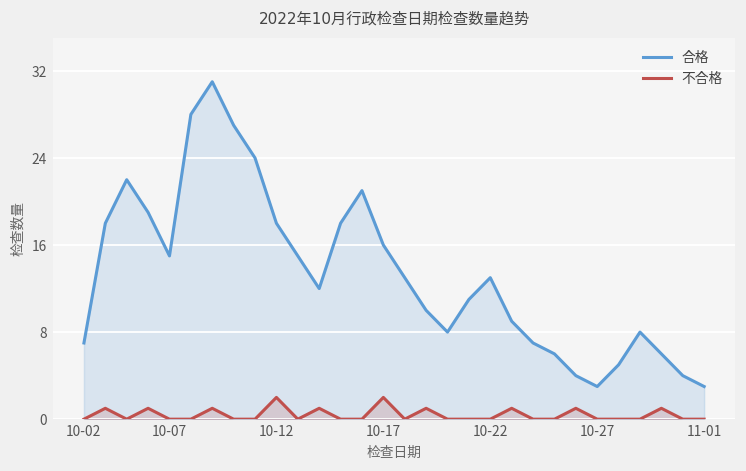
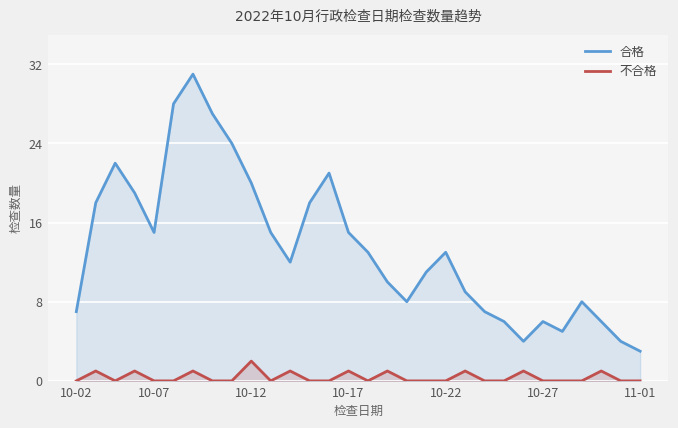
合格, 10-12: 18 -> 20
合格, 10-17: 16 -> 15
不合格, 10-17: 2 -> 1
合格, 10-27: 3 -> 6
